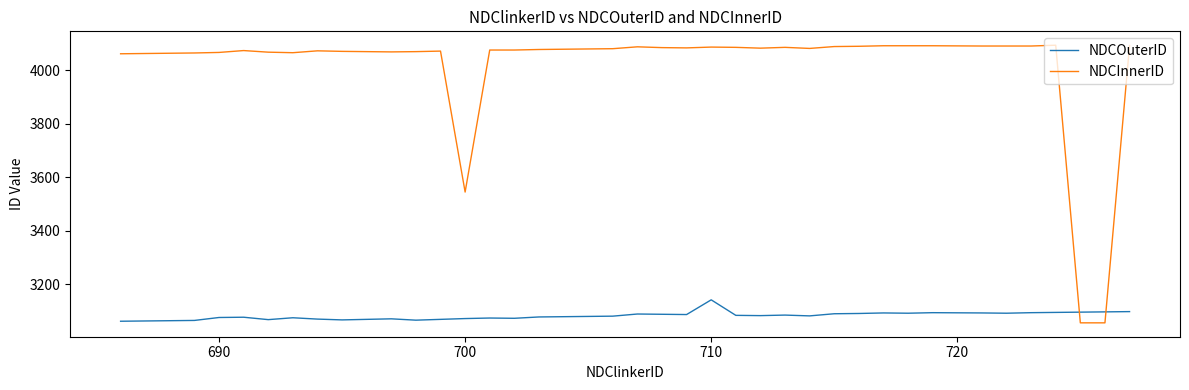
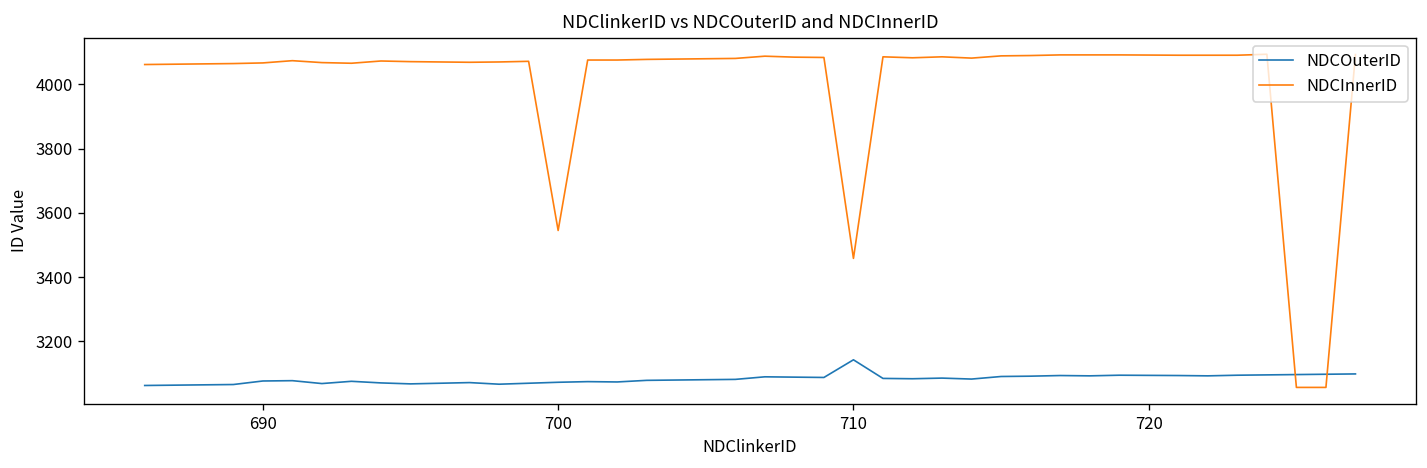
NDCInnerID, 710: 4090 -> 3460
